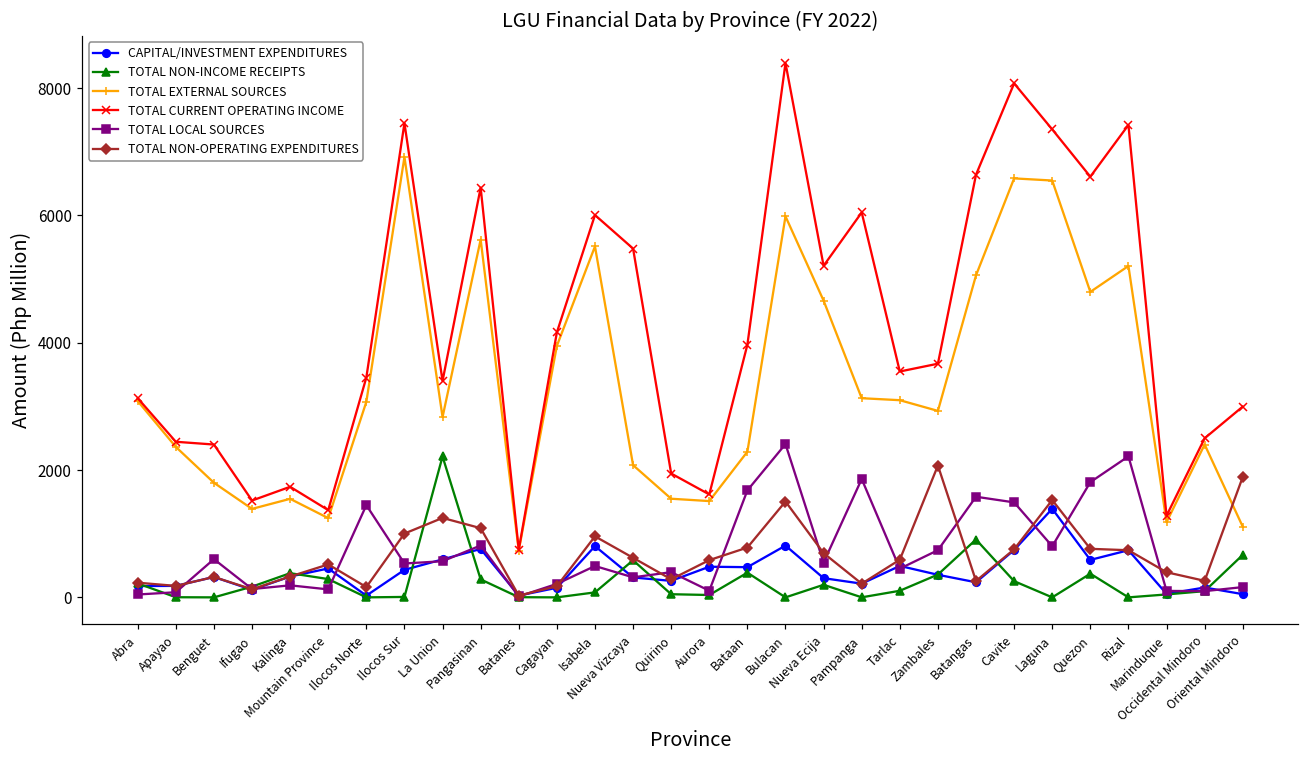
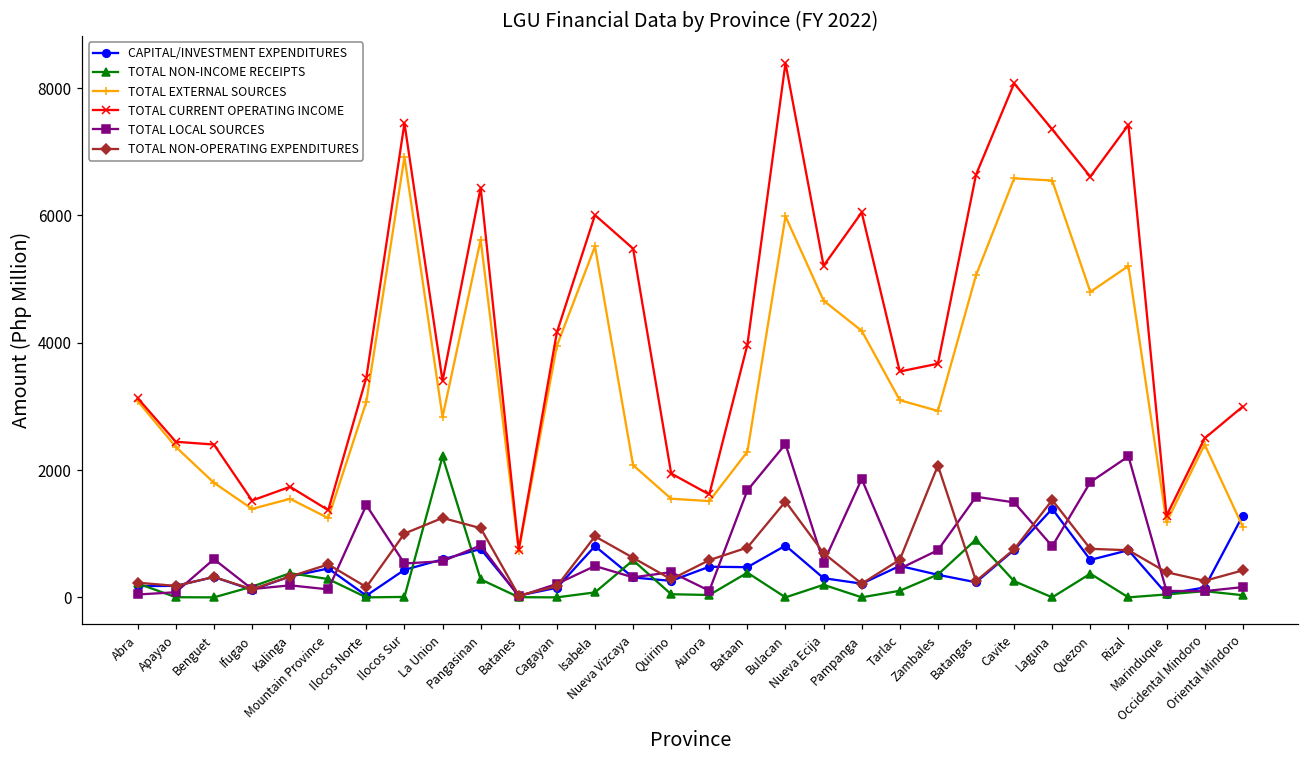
TOTAL EXTERNAL SOURCES, Pampanga: 3100 -> 4200
CAPITAL/INVESTMENT EXPENDITURES, Oriental Mindoro: 100 -> 1300
TOTAL NON-INCOME RECEIPTS, Oriental Mindoro: 700 -> 0
TOTAL NON-OPERATING EXPENDITURES, Oriental Mindoro: 1900 -> 400
